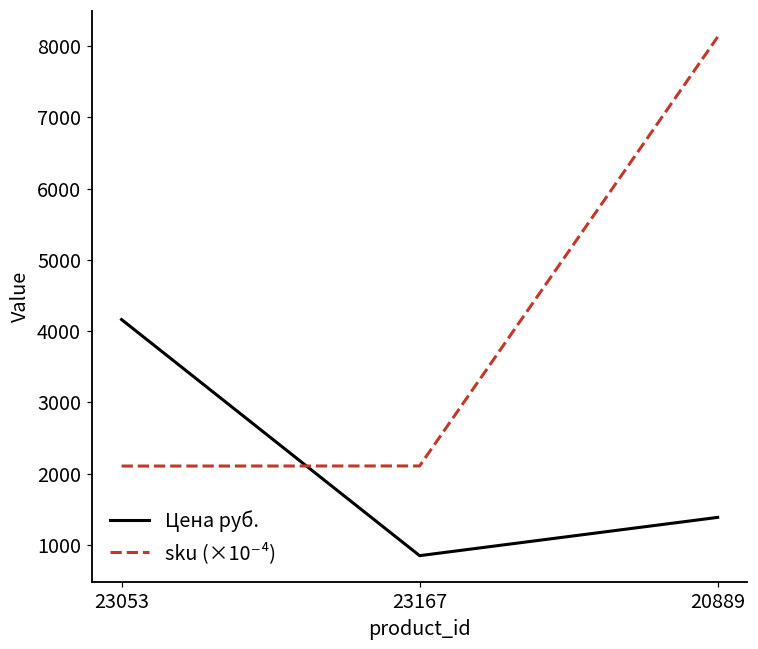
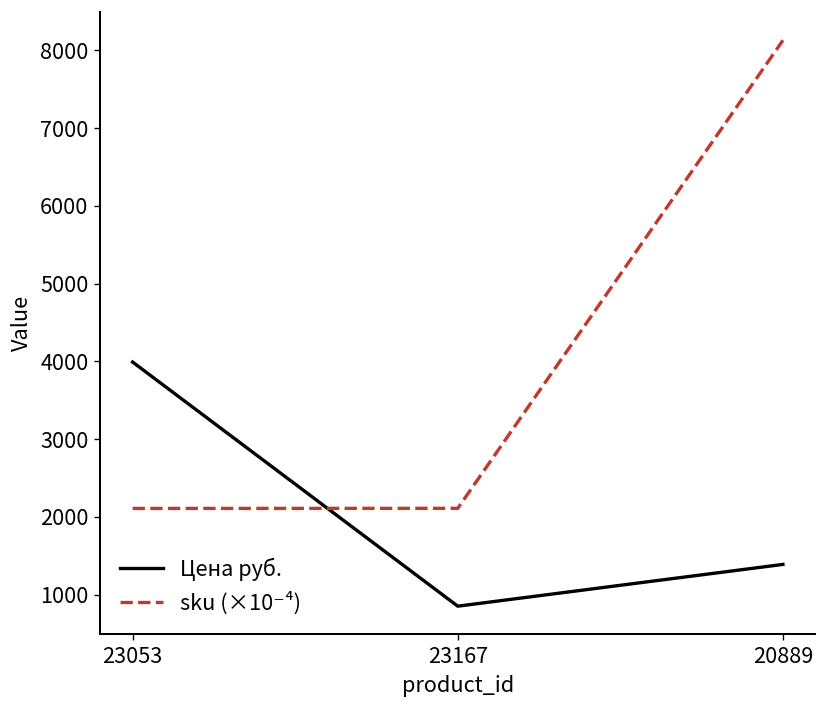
Цена руб., 23053: 4200 -> 4000
